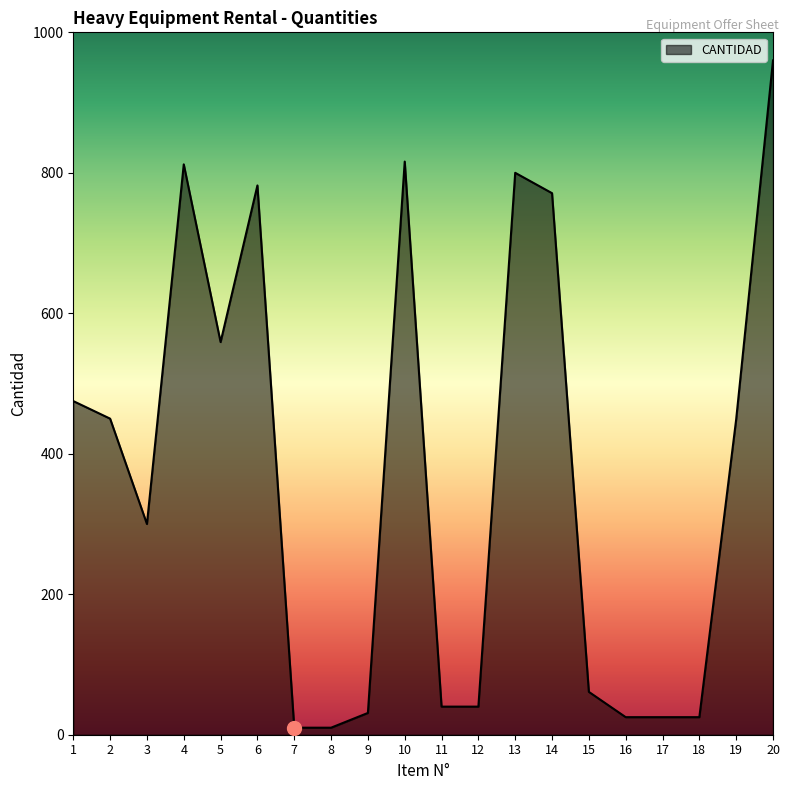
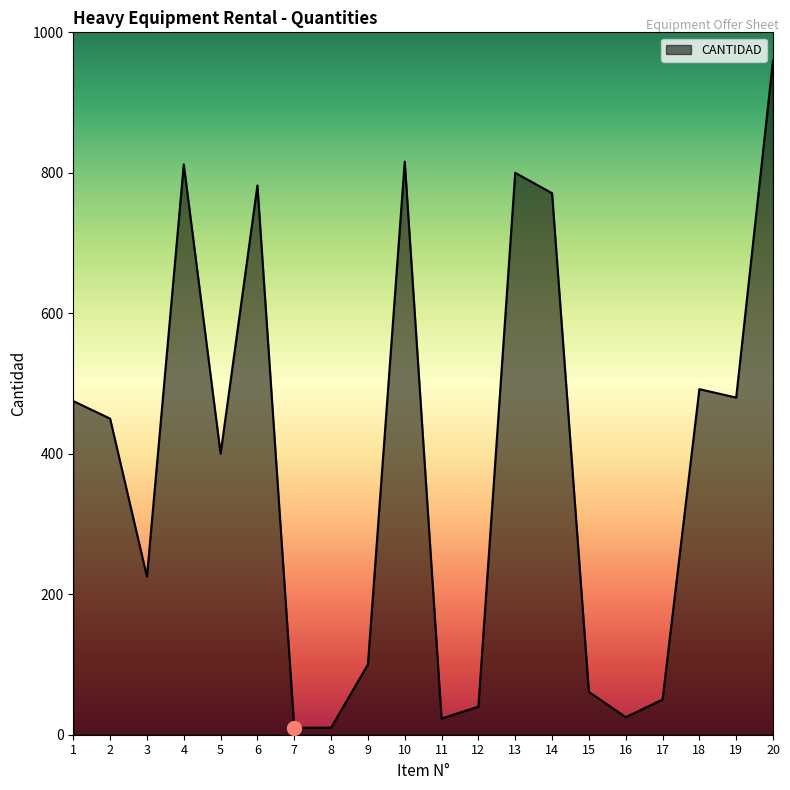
CANTIDAD, 3: 300 -> 230
CANTIDAD, 5: 560 -> 400
CANTIDAD, 9: 30 -> 100
CANTIDAD, 11: 40 -> 20
CANTIDAD, 17: 30 -> 50
CANTIDAD, 18: 30 -> 490
CANTIDAD, 19: 450 -> 480
